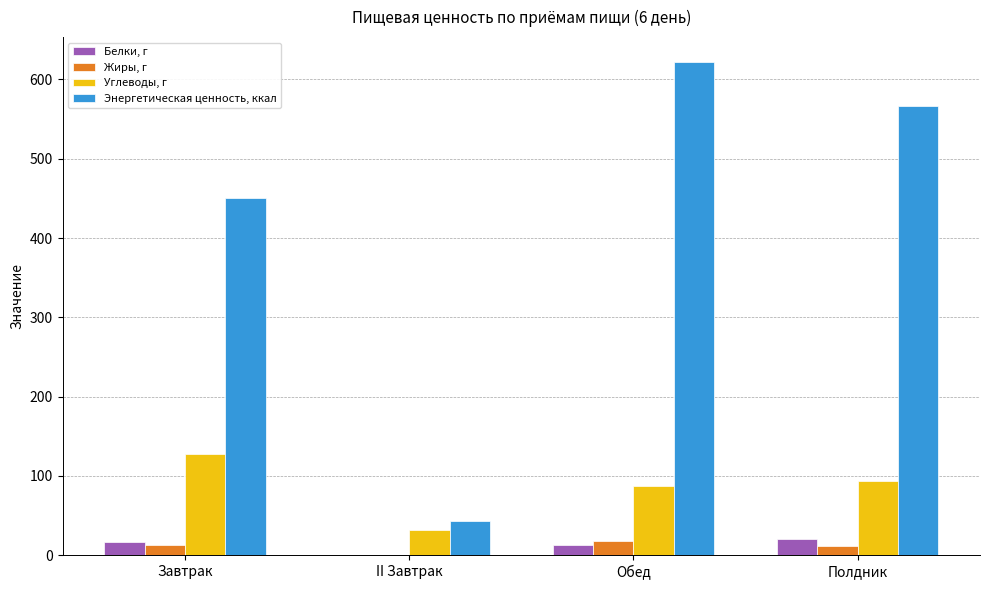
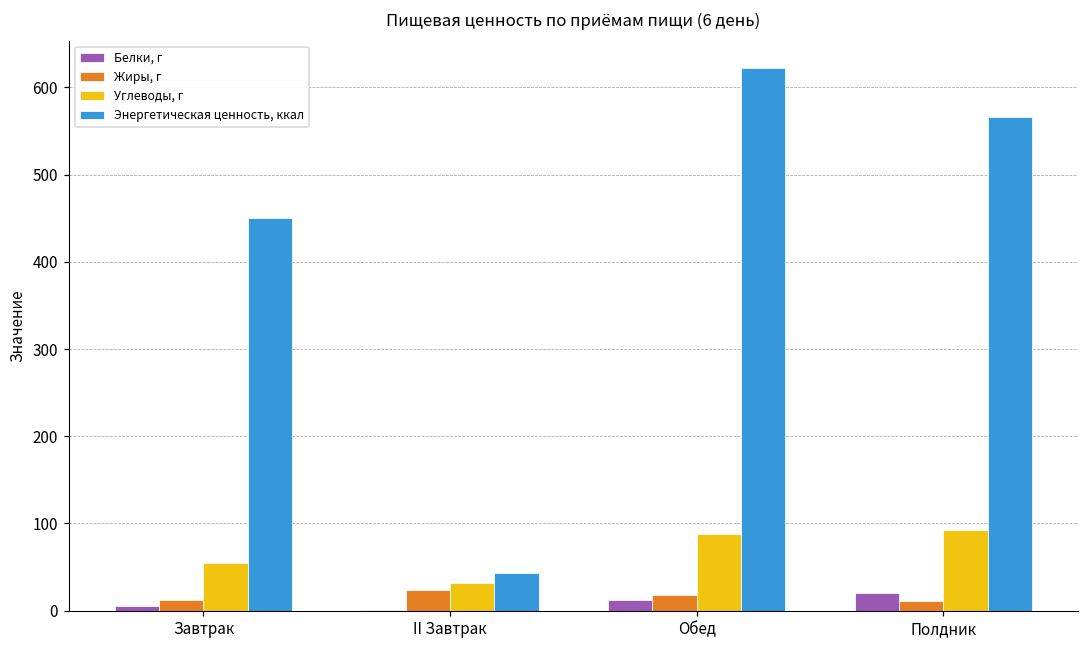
Белки, г, Завтрак: 20 -> 10
Углеводы, г, Завтрак: 130 -> 60
Жиры, г, II Завтрак: 0 -> 20
